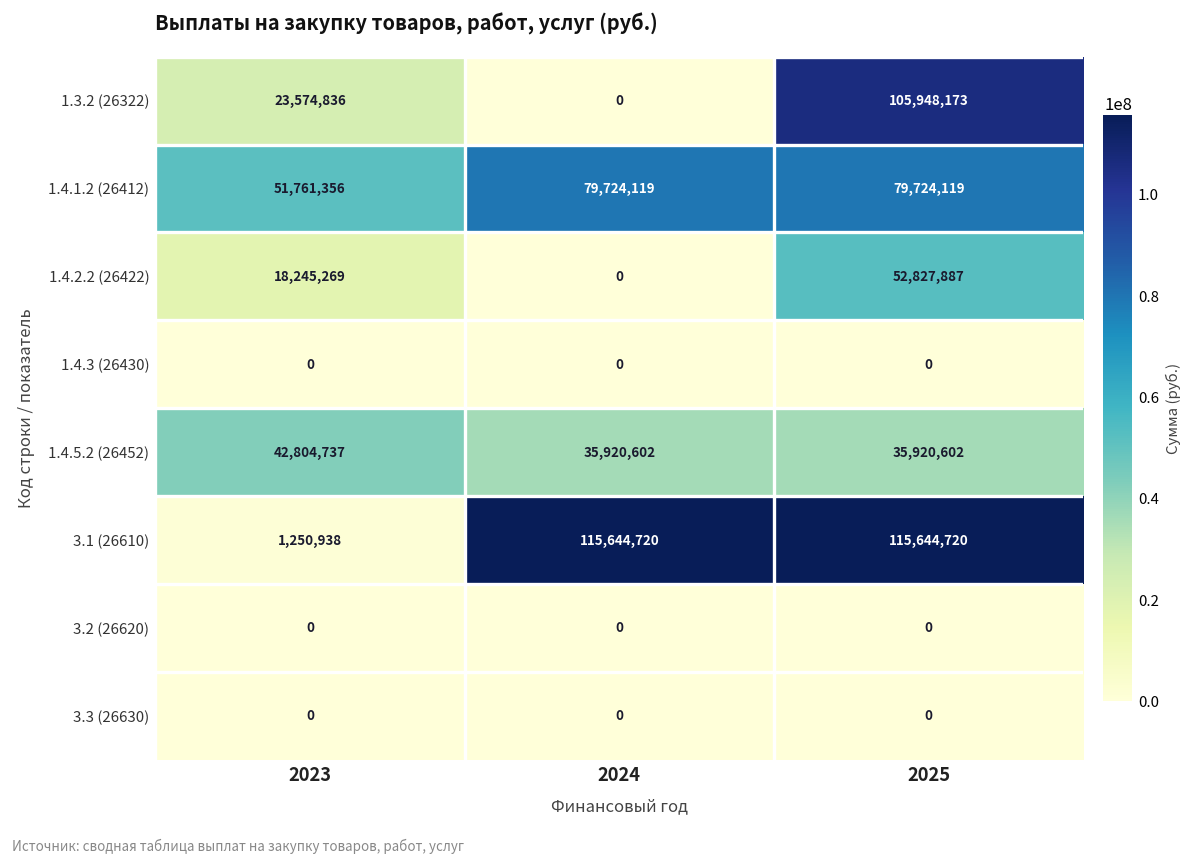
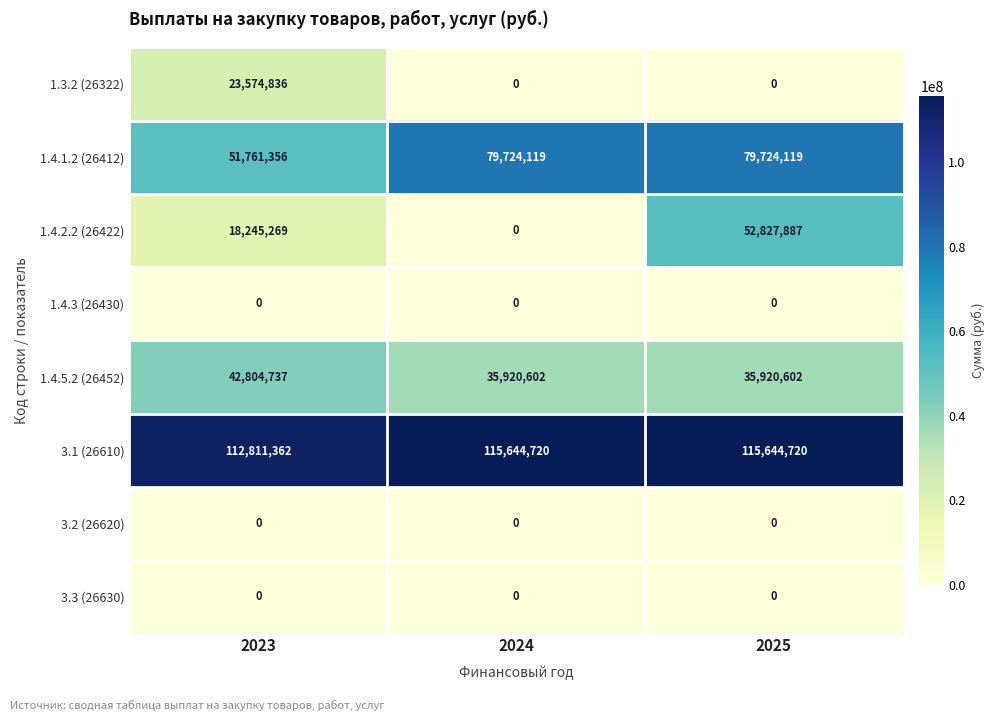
1.3.2 (26322), 2025: 105,948,173 -> 0
3.1 (26610), 2023: 1,250,938 -> 112,811,362
